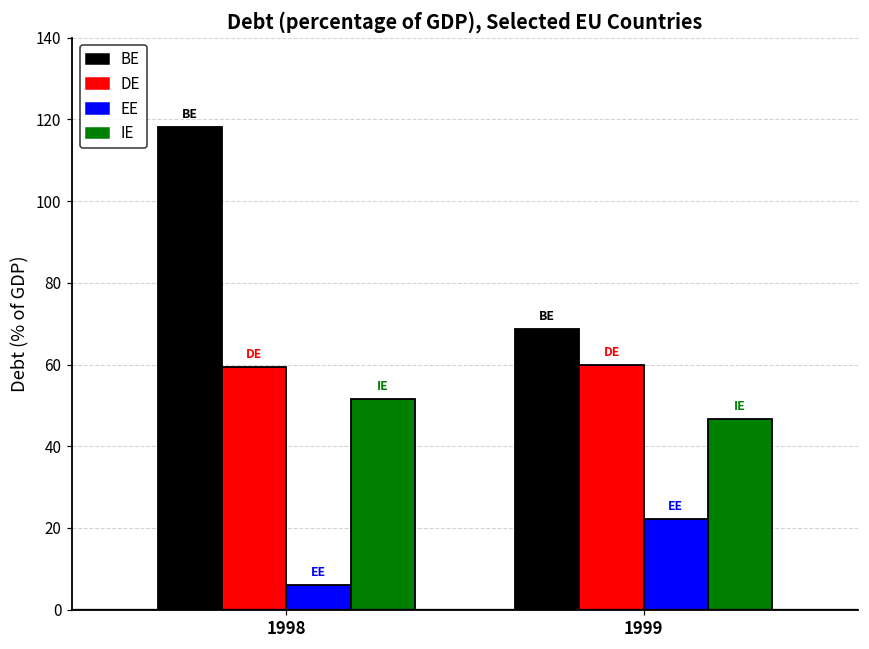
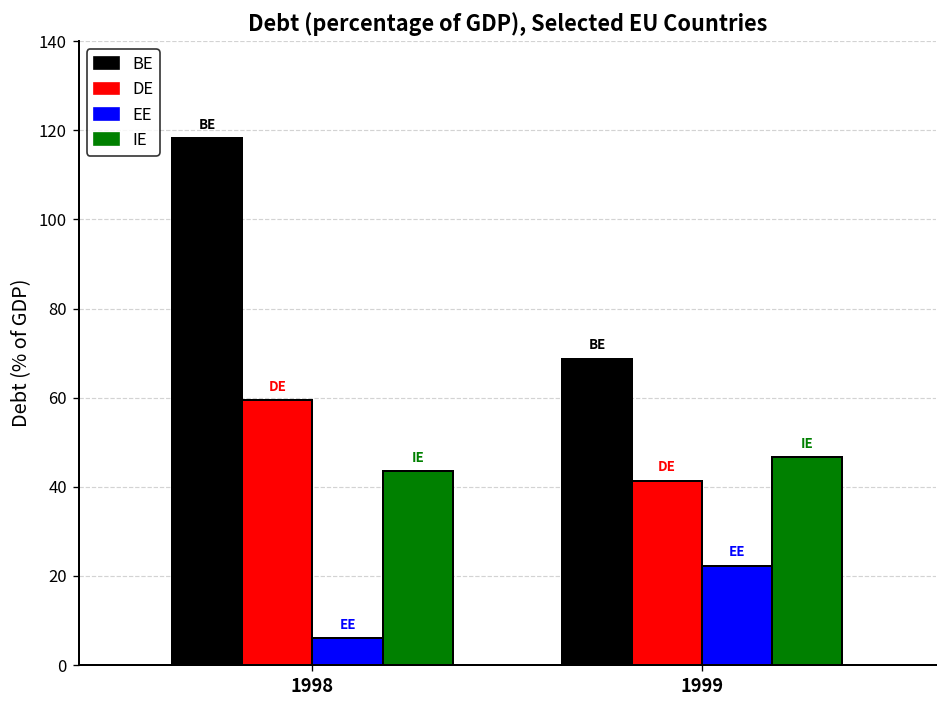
IE, 1998: 51 -> 44
DE, 1999: 60 -> 41
